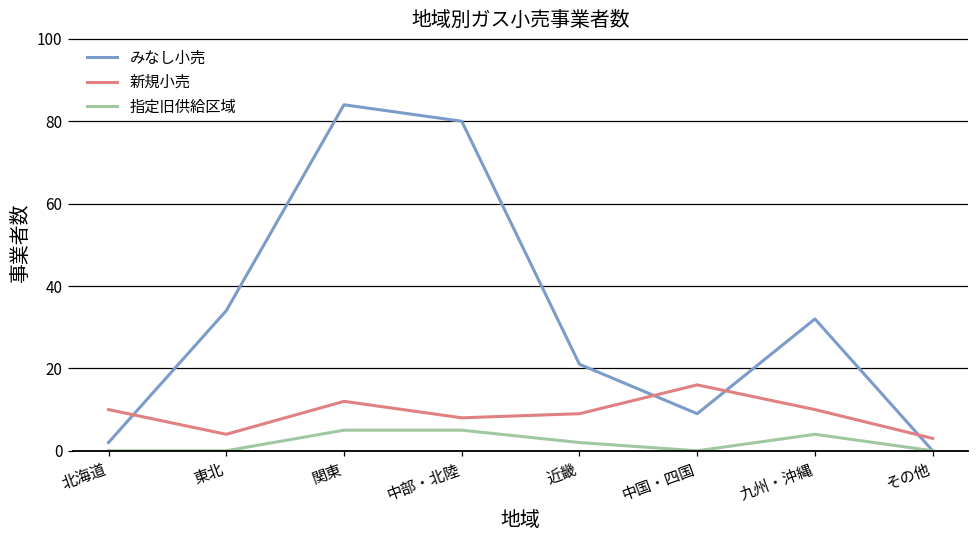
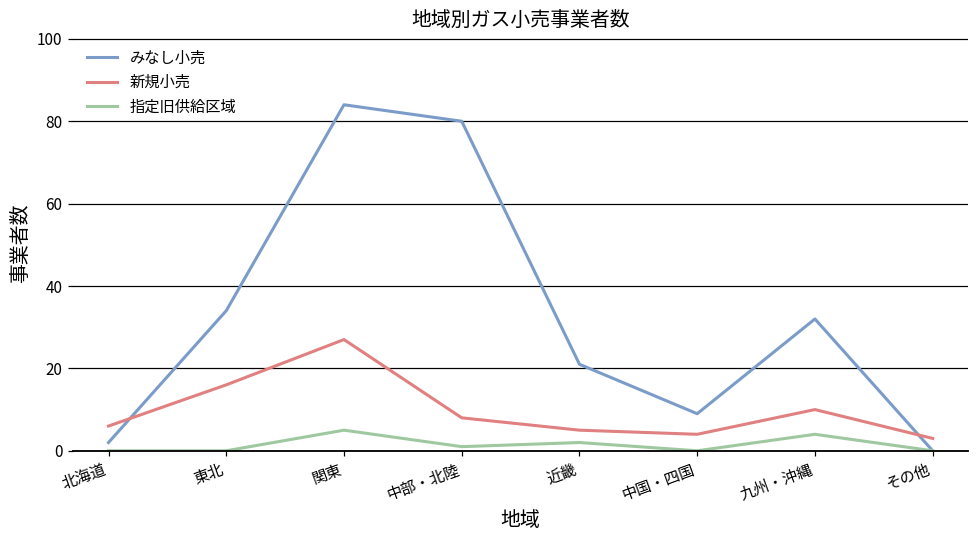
新規小売, 北海道: 10 -> 6
新規小売, 東北: 4 -> 16
新規小売, 関東: 12 -> 27
指定旧供給区域, 中部・北陸: 5 -> 1
新規小売, 近畿: 9 -> 5
新規小売, 中国・四国: 16 -> 4
